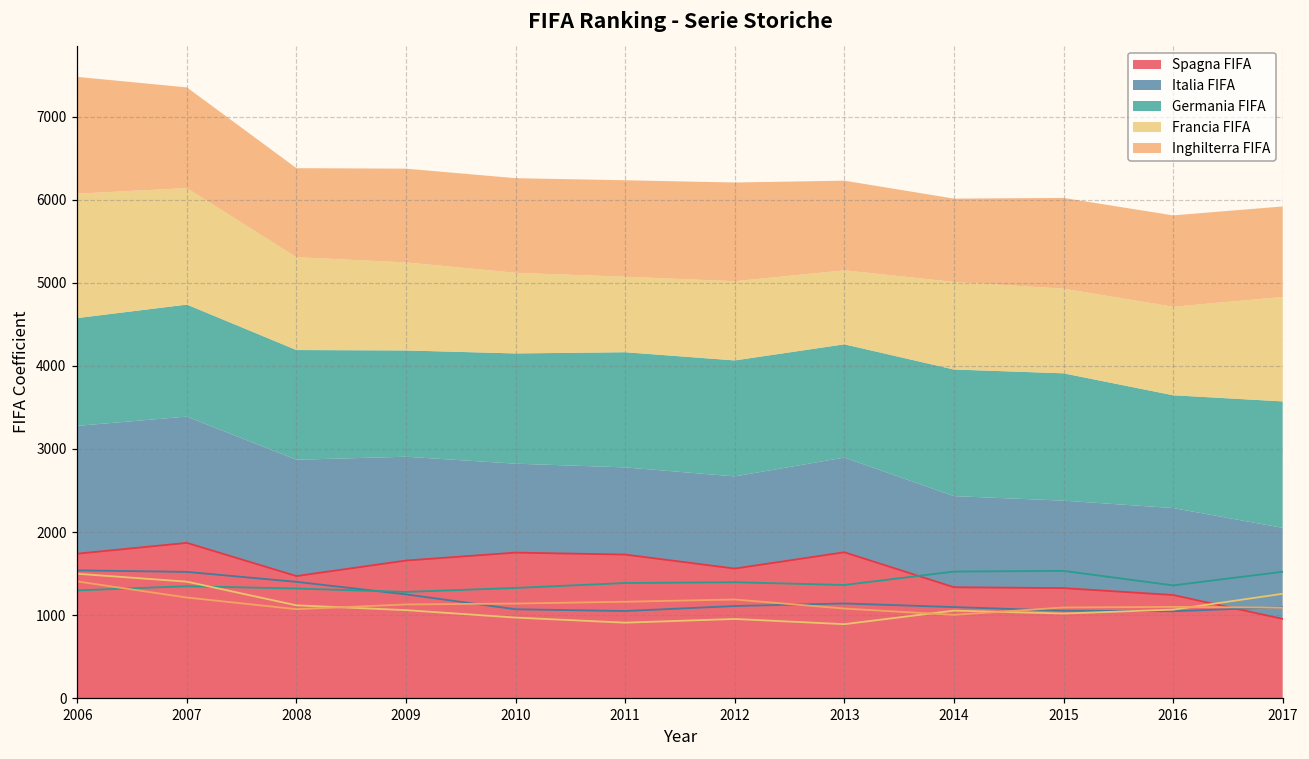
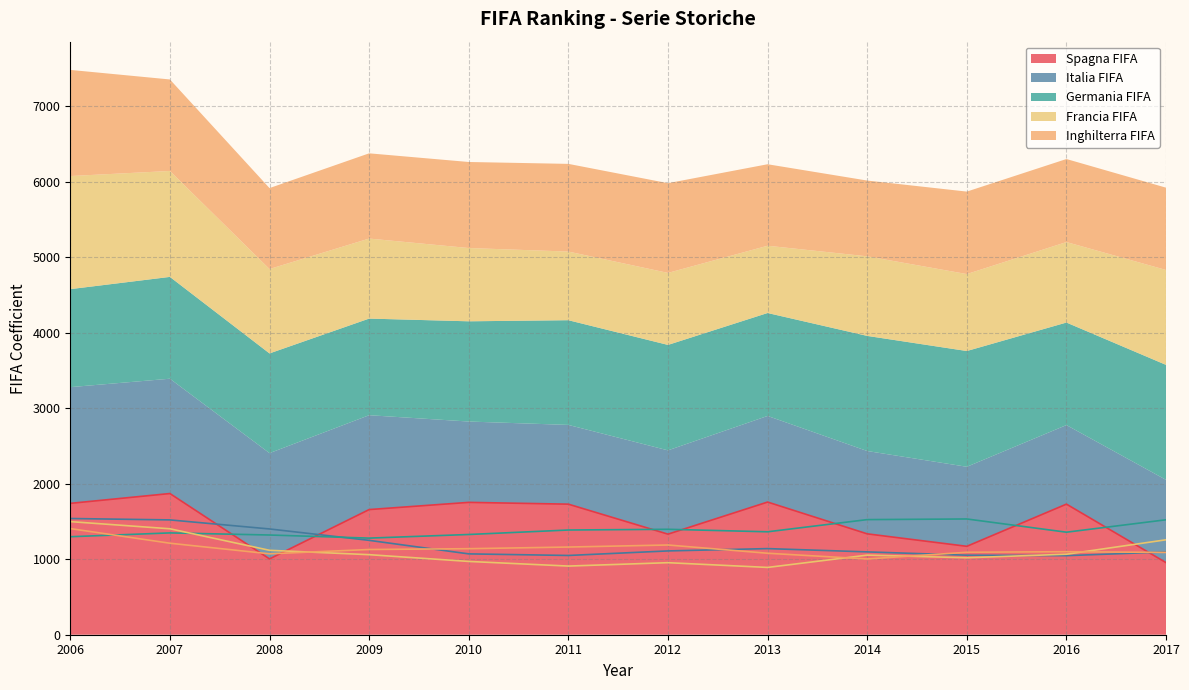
Spagna FIFA, 2008: 1500 -> 1000
Spagna FIFA, 2012: 1600 -> 1300
Spagna FIFA, 2015: 1300 -> 1200
Spagna FIFA, 2016: 1200 -> 1700
